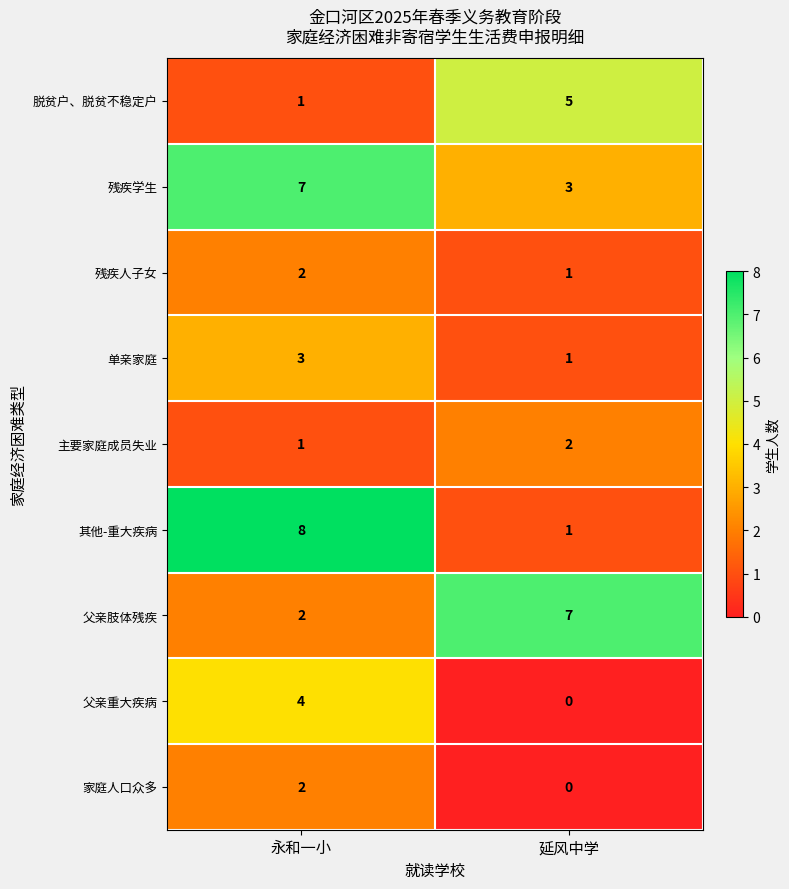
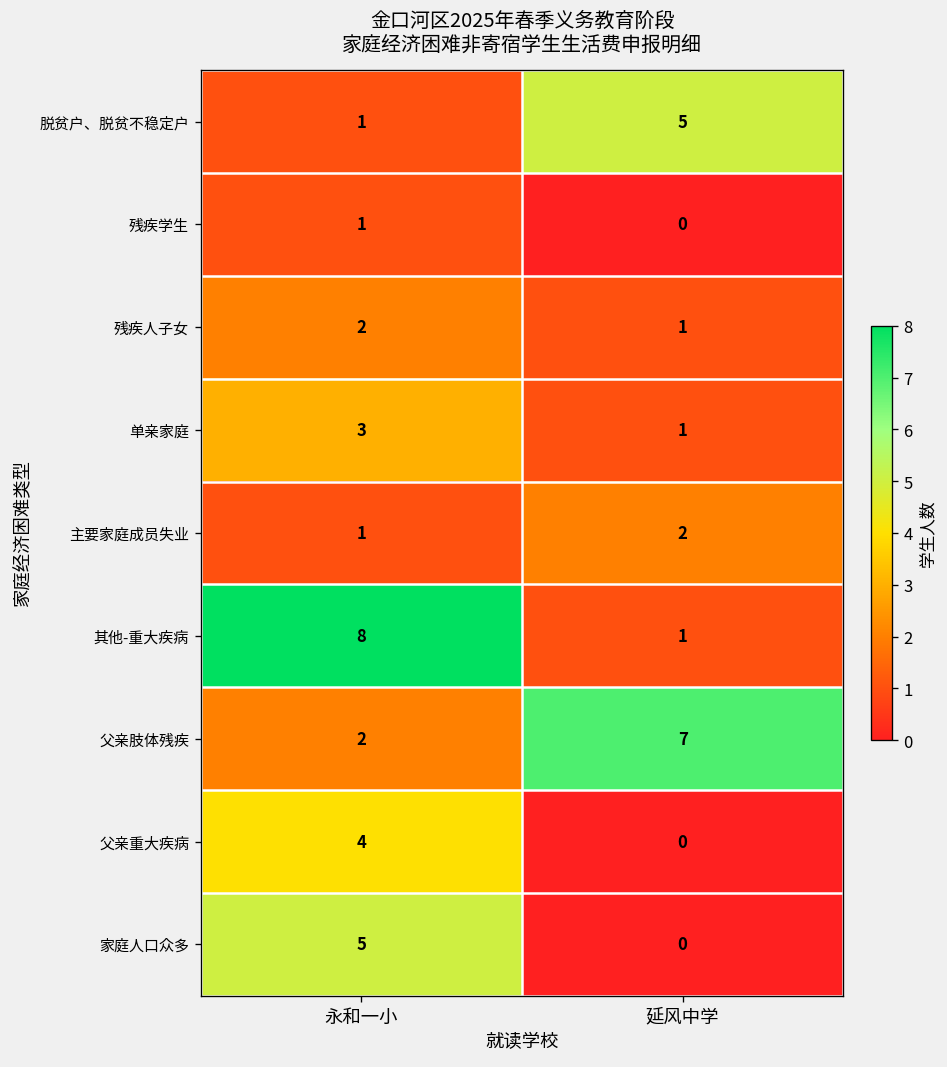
残疾学生, 永和一小: 7 -> 1
残疾学生, 延风中学: 3 -> 0
家庭人口众多, 永和一小: 2 -> 5
